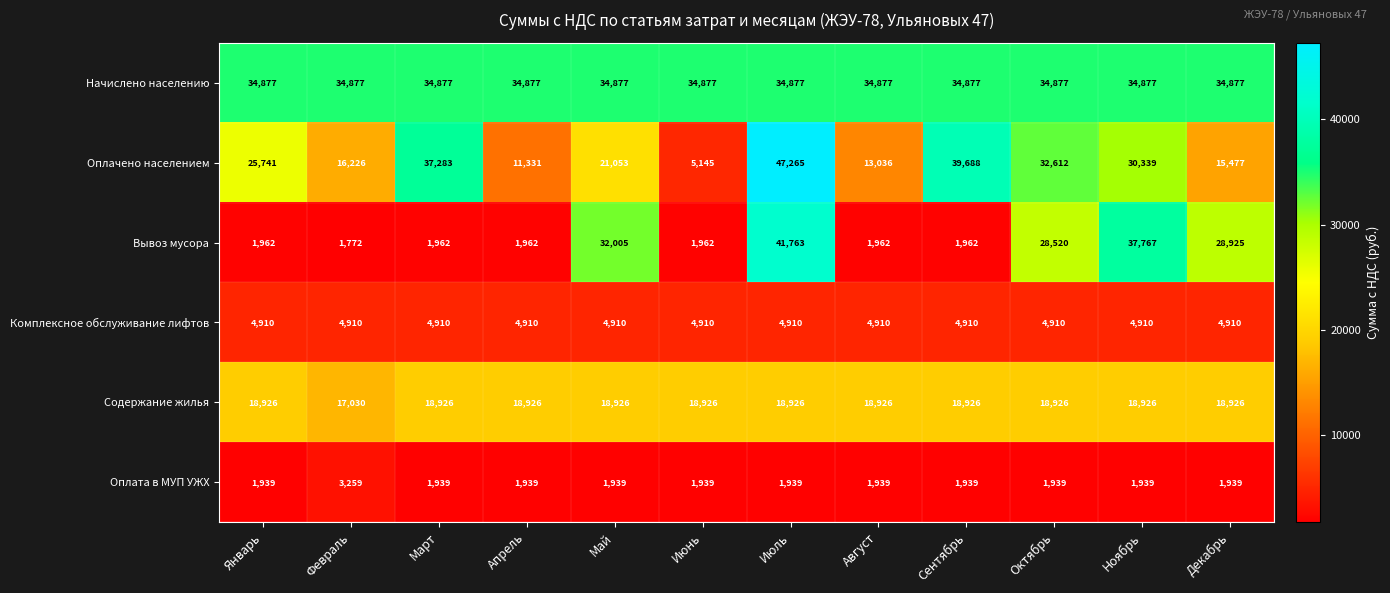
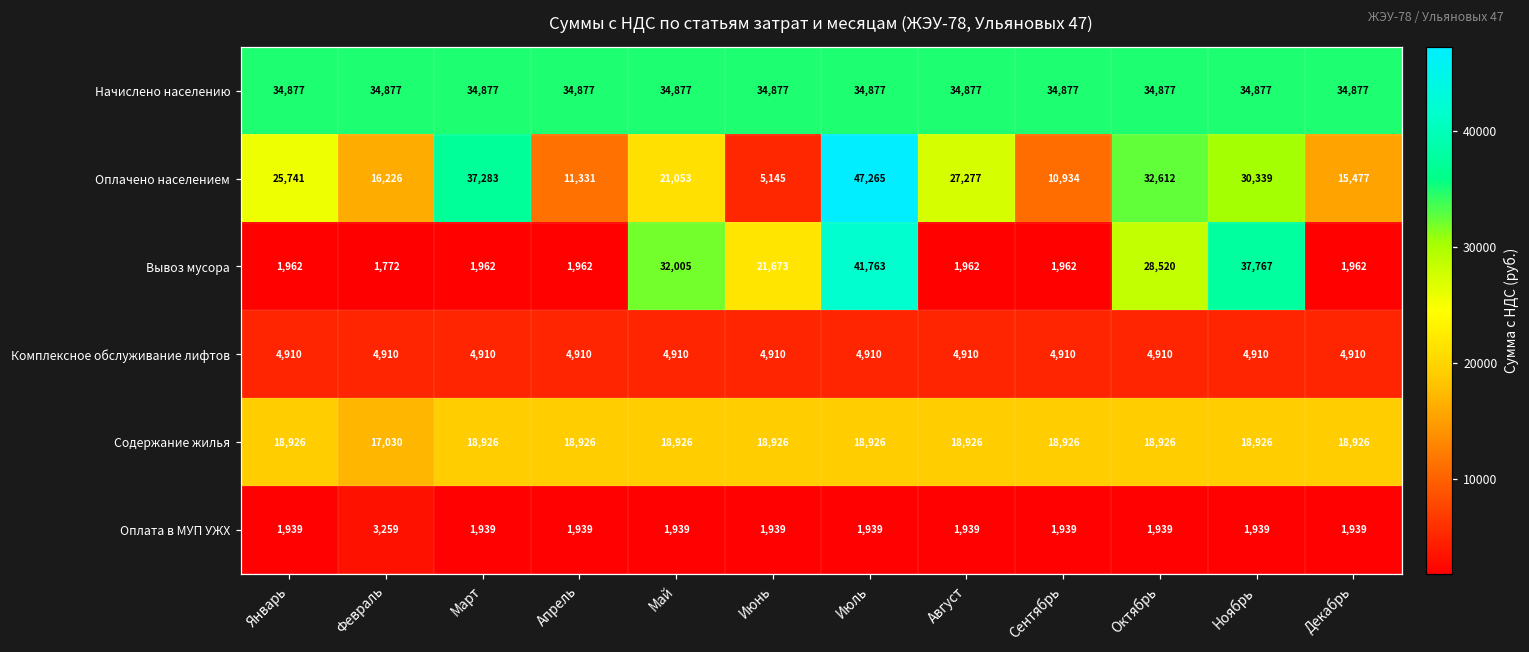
Оплачено населением, Август: 13,036 -> 27,277
Оплачено населением, Сентябрь: 39,688 -> 10,934
Вывоз мусора, Июнь: 1,962 -> 21,673
Вывоз мусора, Декабрь: 28,925 -> 1,962
